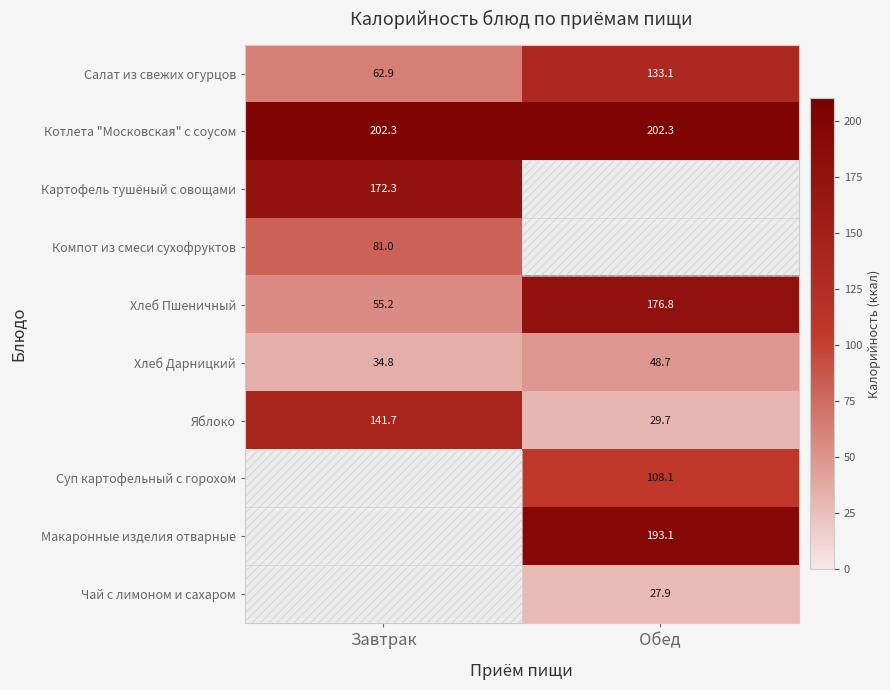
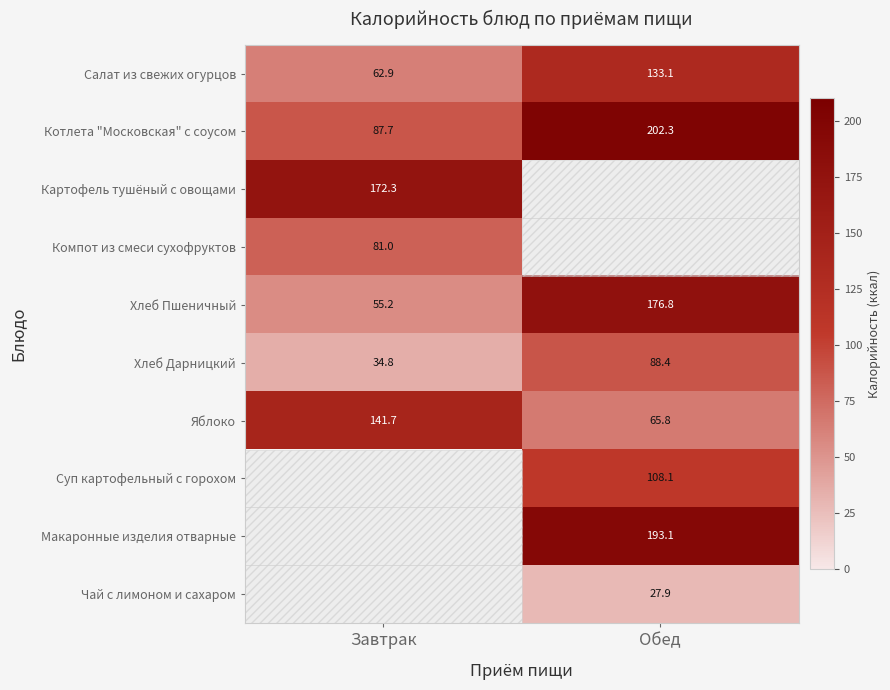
Котлета "Московская" с соусом, Завтрак: 202.3 -> 87.7
Хлеб Дарницкий, Обед: 48.7 -> 88.4
Яблоко, Обед: 29.7 -> 65.8
